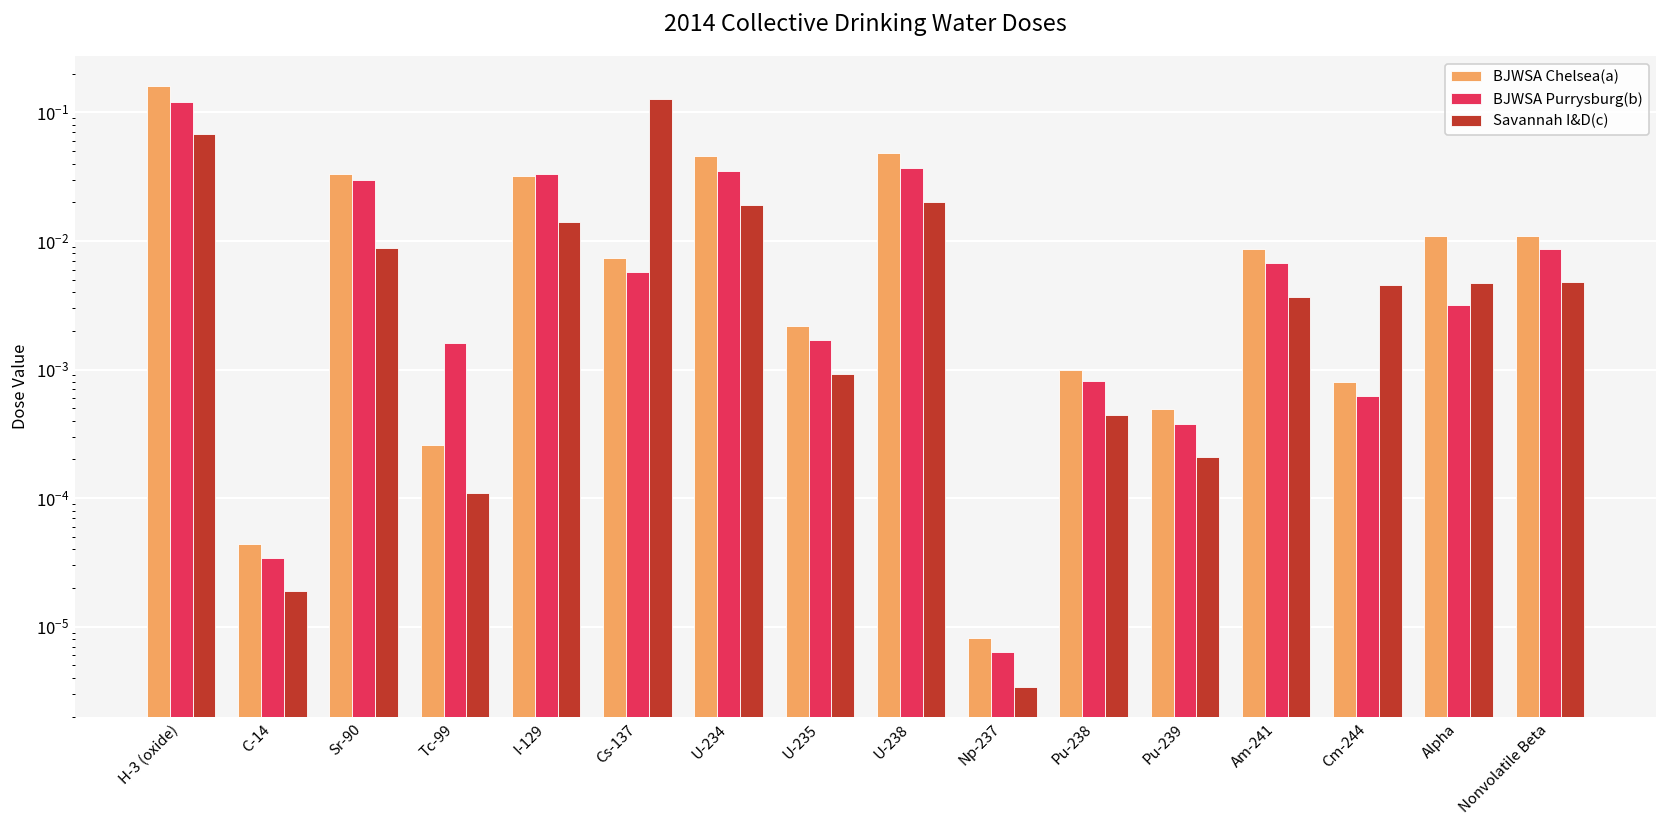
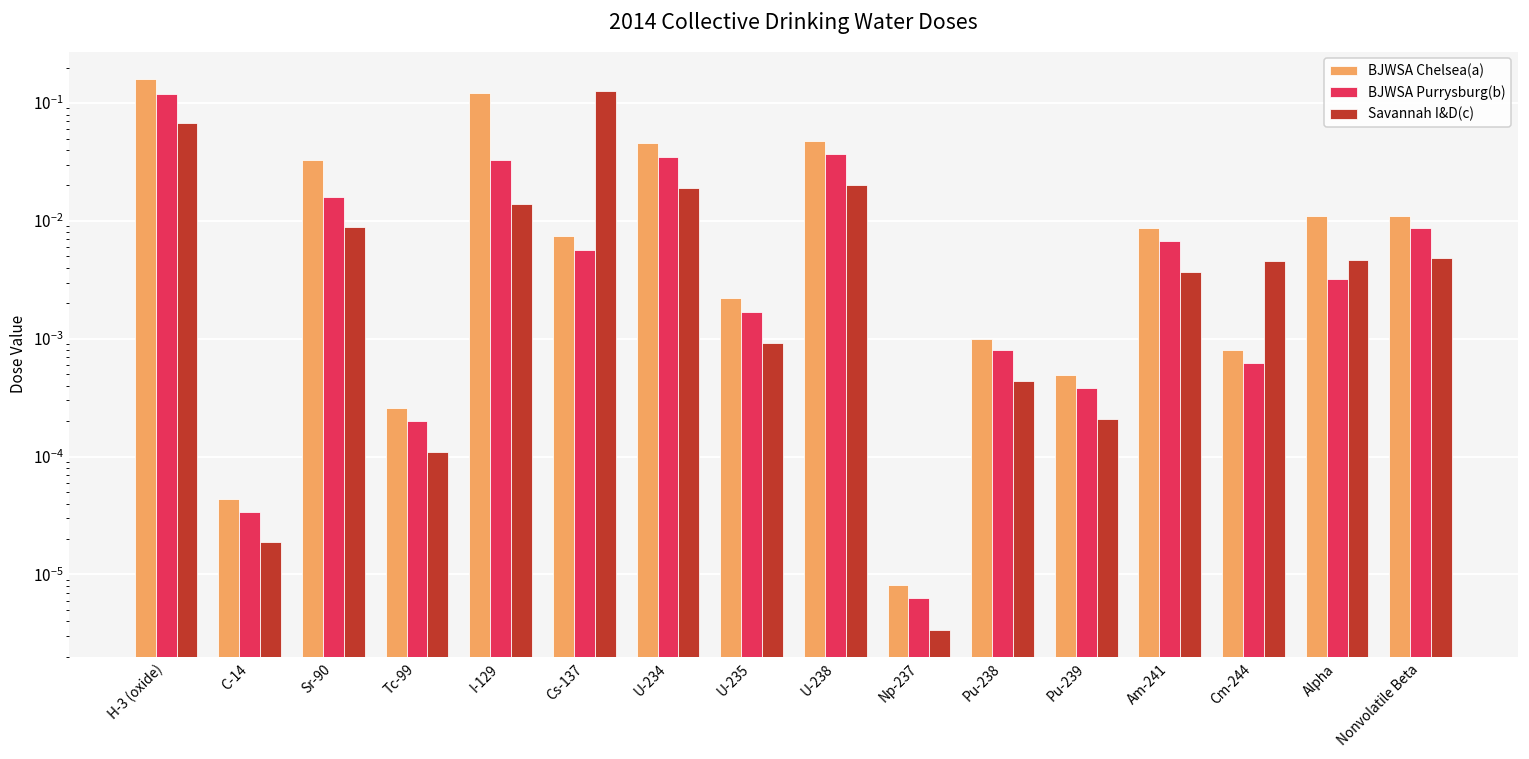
BJWSA Purrysburg(b), Sr-90: 0.030 -> 0.016
BJWSA Purrysburg(b), Tc-99: 0.0016 -> 0.0002
BJWSA Chelsea(a), I-129: 0.032 -> 0.12
